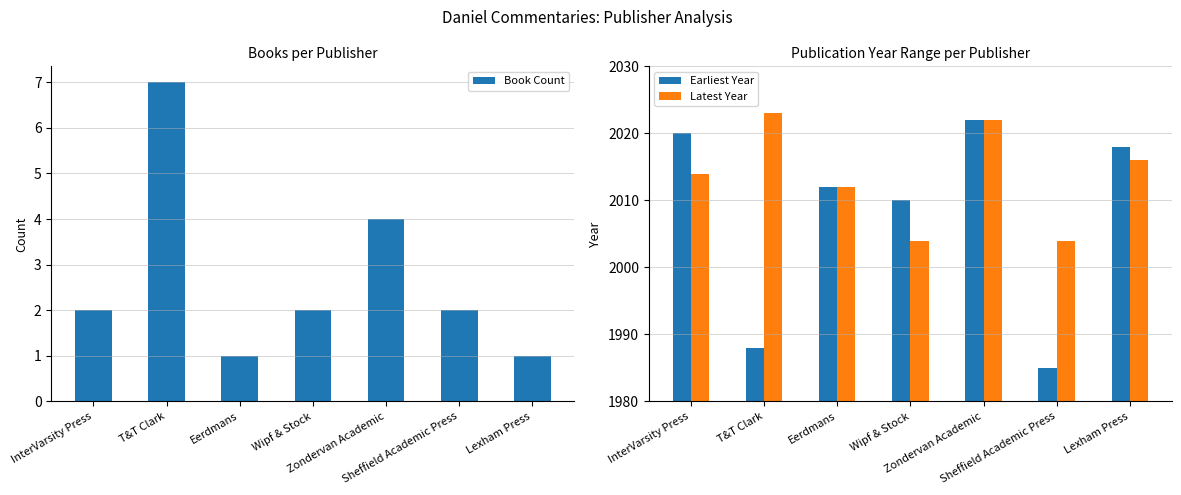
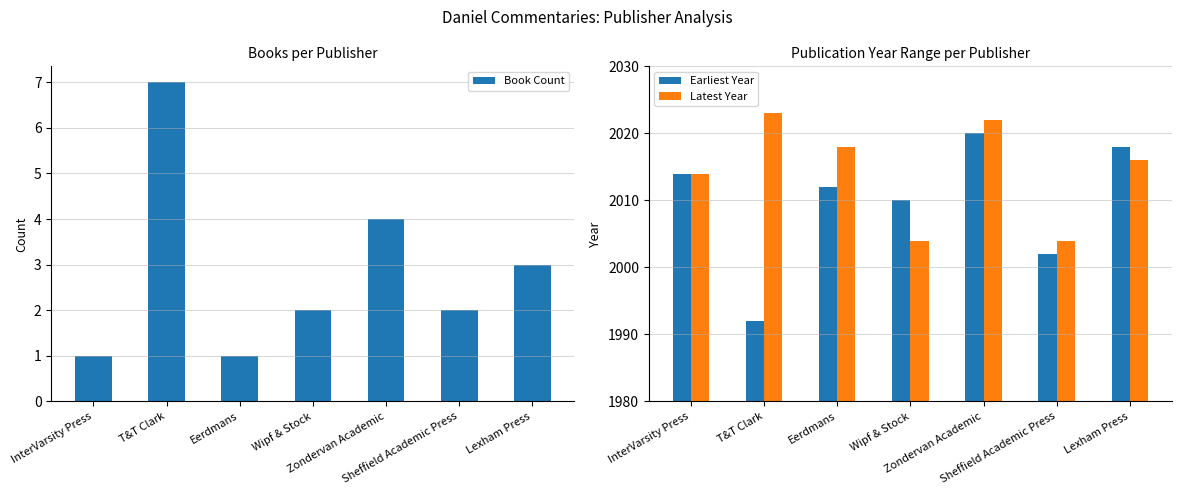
Books per Publisher, InterVarsity Press: 2 -> 1
Books per Publisher, Lexham Press: 1 -> 3
Publication Year Range per Publisher, Earliest Year, InterVarsity Press: 2020 -> 2014
Publication Year Range per Publisher, Earliest Year, T&T Clark: 1988 -> 1992
Publication Year Range per Publisher, Latest Year, Eerdmans: 2012 -> 2018
Publication Year Range per Publisher, Earliest Year, Zondervan Academic: 2022 -> 2020
Publication Year Range per Publisher, Earliest Year, Sheffield Academic Press: 1985 -> 2002
